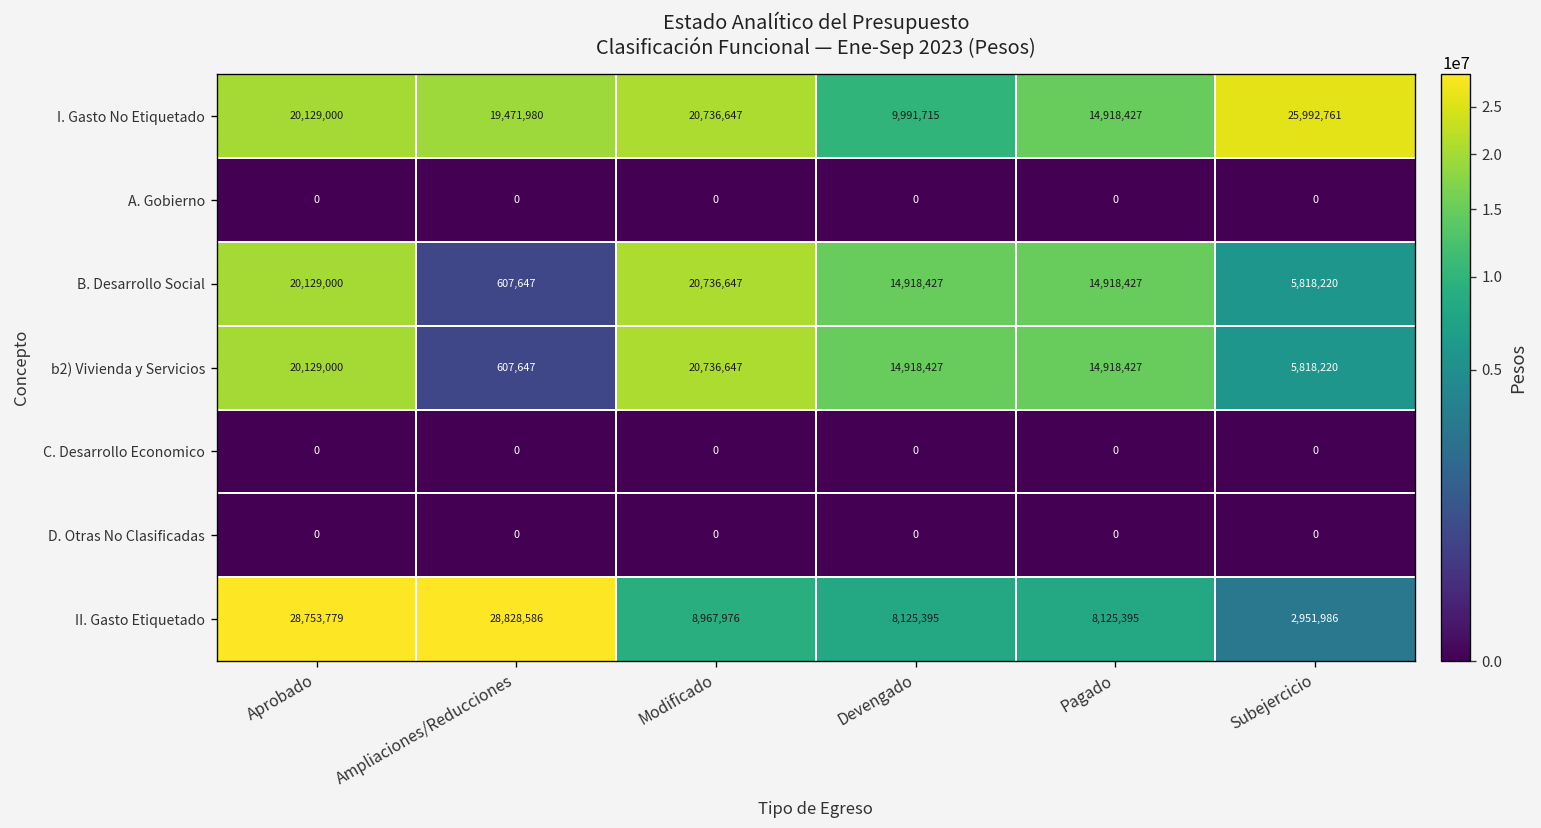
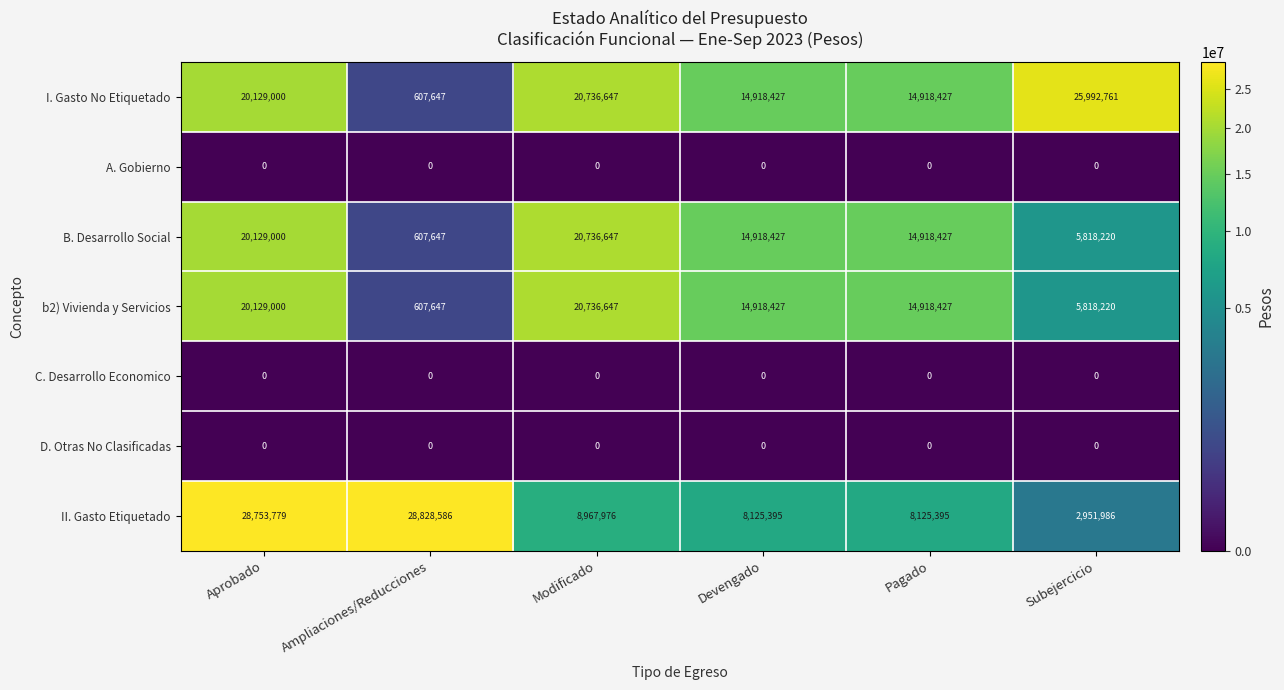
I. Gasto No Etiquetado, Ampliaciones/Reducciones: 19,471,980 -> 607,647
I. Gasto No Etiquetado, Devengado: 9,991,715 -> 14,918,427
